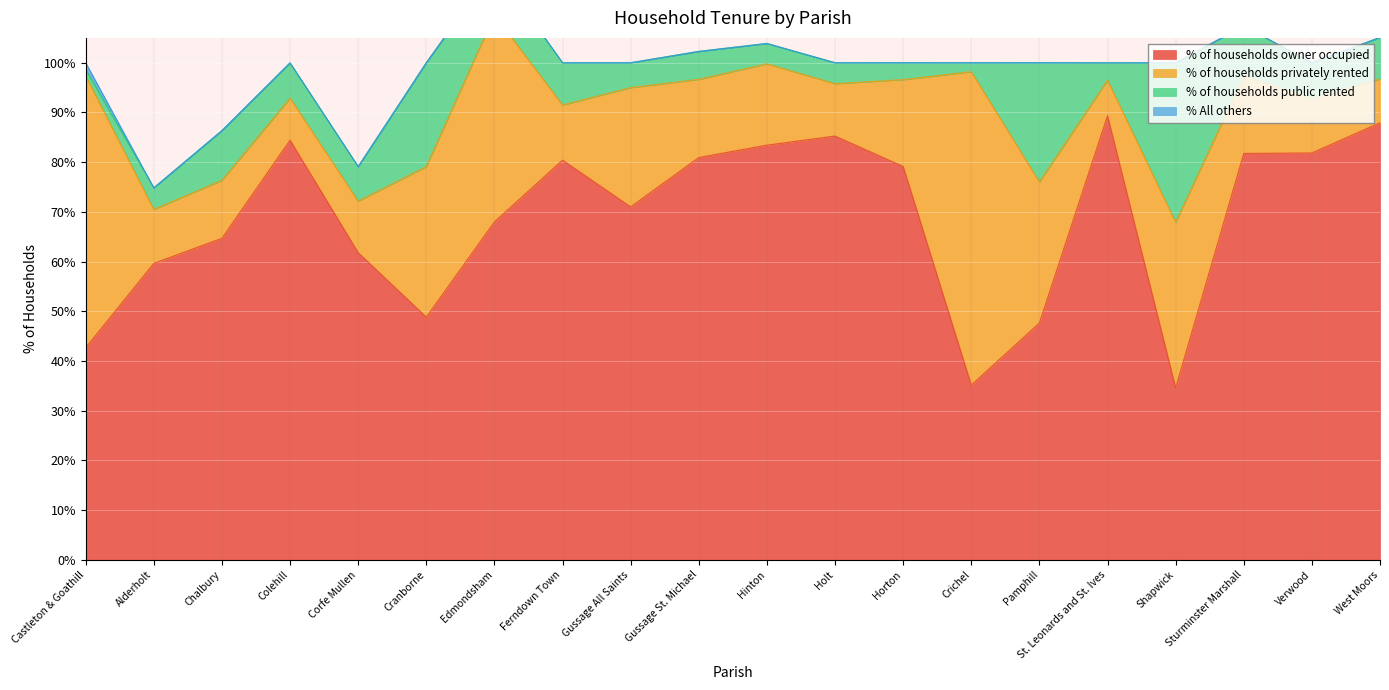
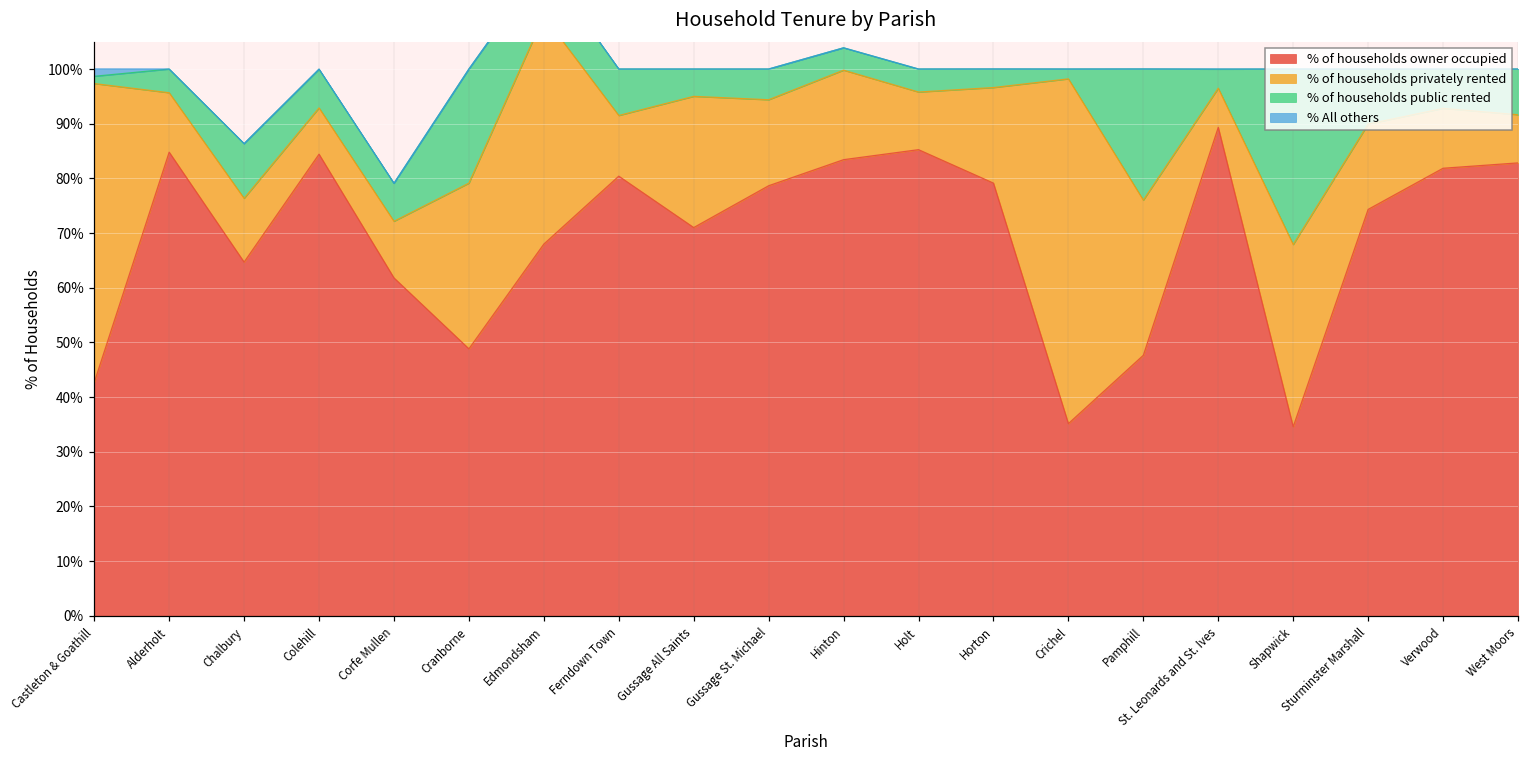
% of households owner occupied, Alderholt: 60% -> 85%
% of households owner occupied, Gussage St. Michael: 81% -> 79%
% of households owner occupied, Sturminster Marshall: 82% -> 74%
% of households owner occupied, West Moors: 88% -> 83%
